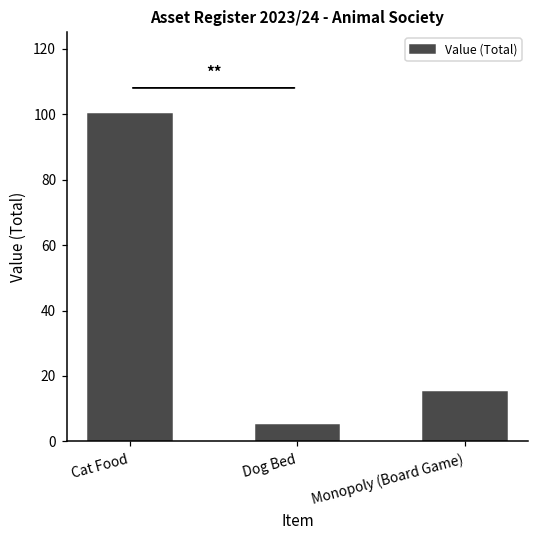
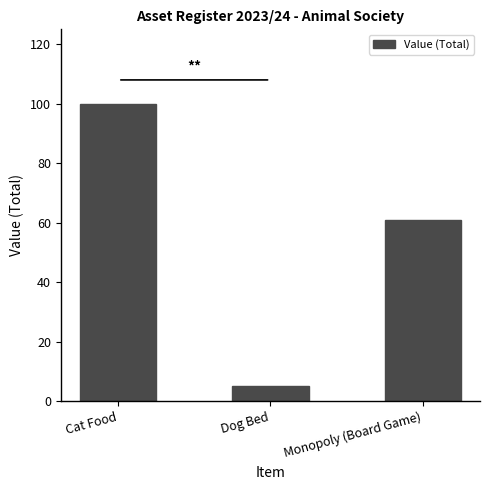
Monopoly (Board Game): 15 -> 61
